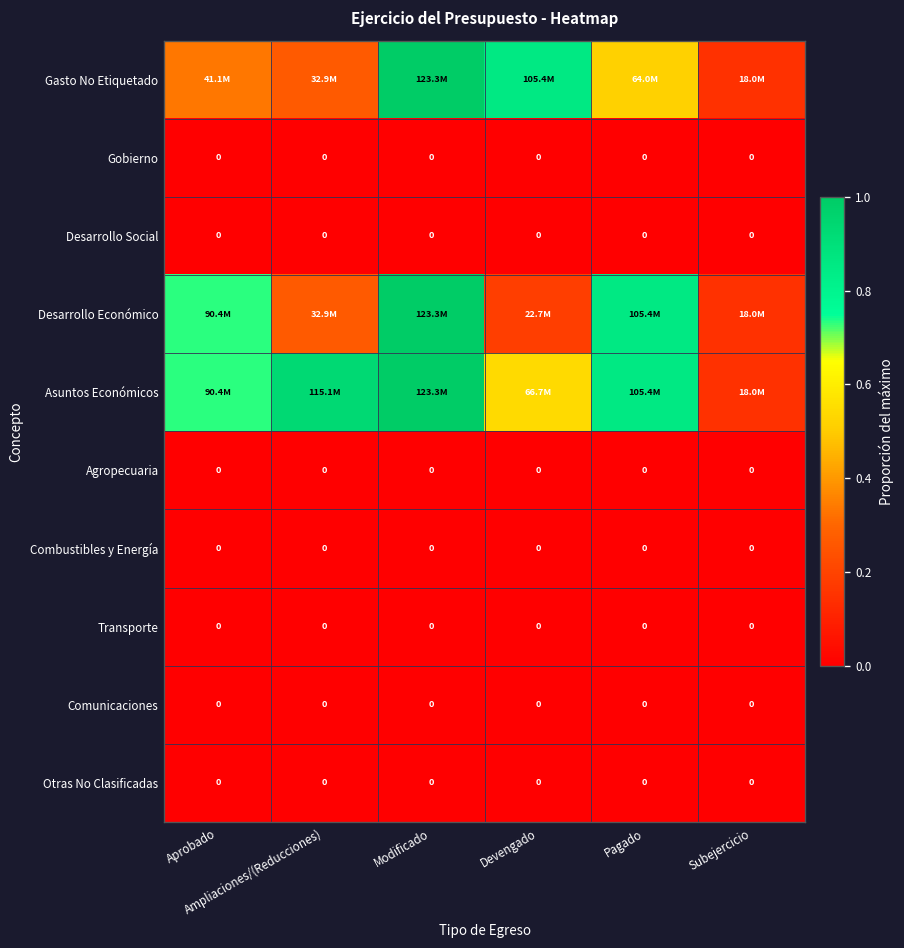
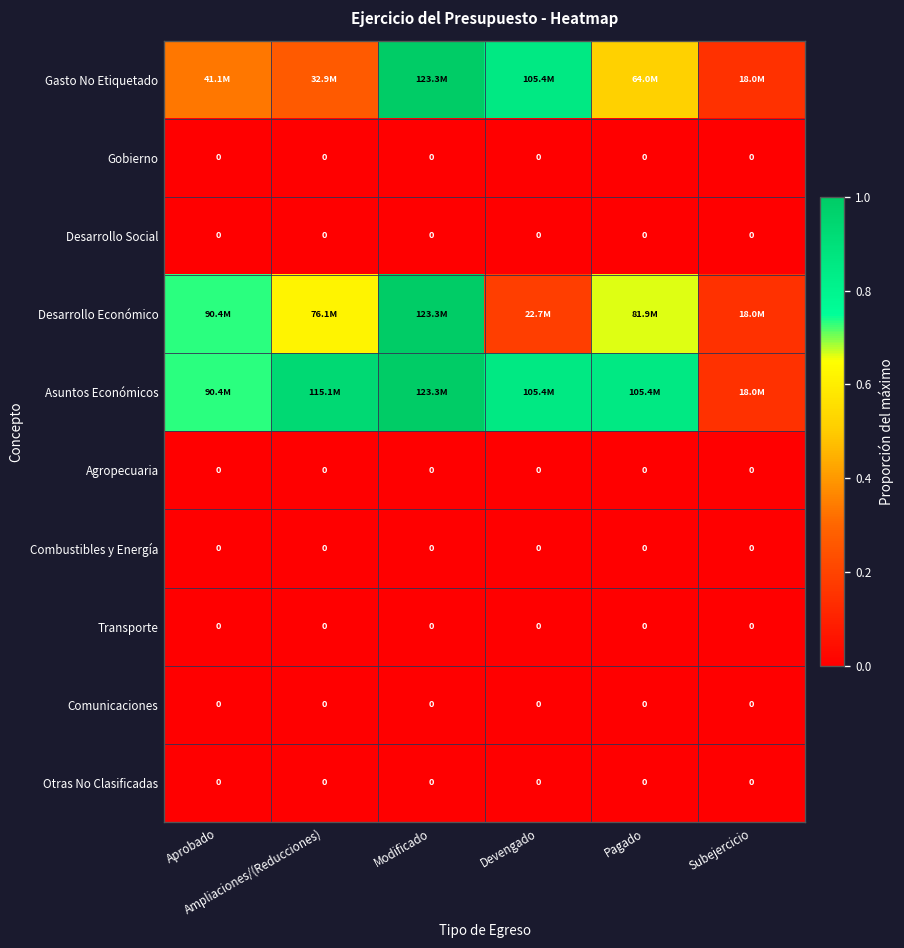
Desarrollo Económico, Ampliaciones/(Reducciones): 32.9M -> 76.1M
Desarrollo Económico, Pagado: 105.4M -> 81.9M
Asuntos Económicos, Devengado: 66.7M -> 105.4M
